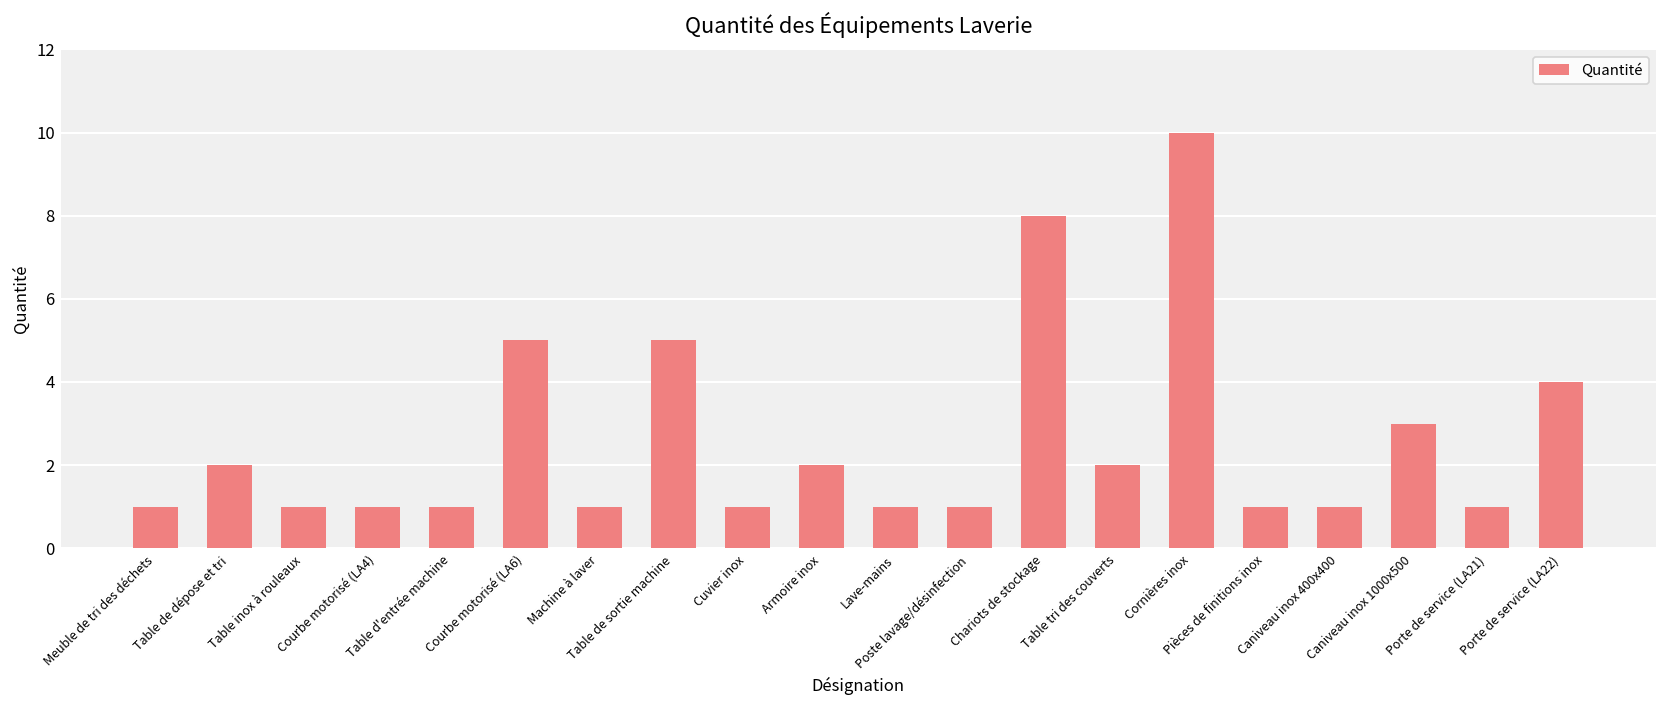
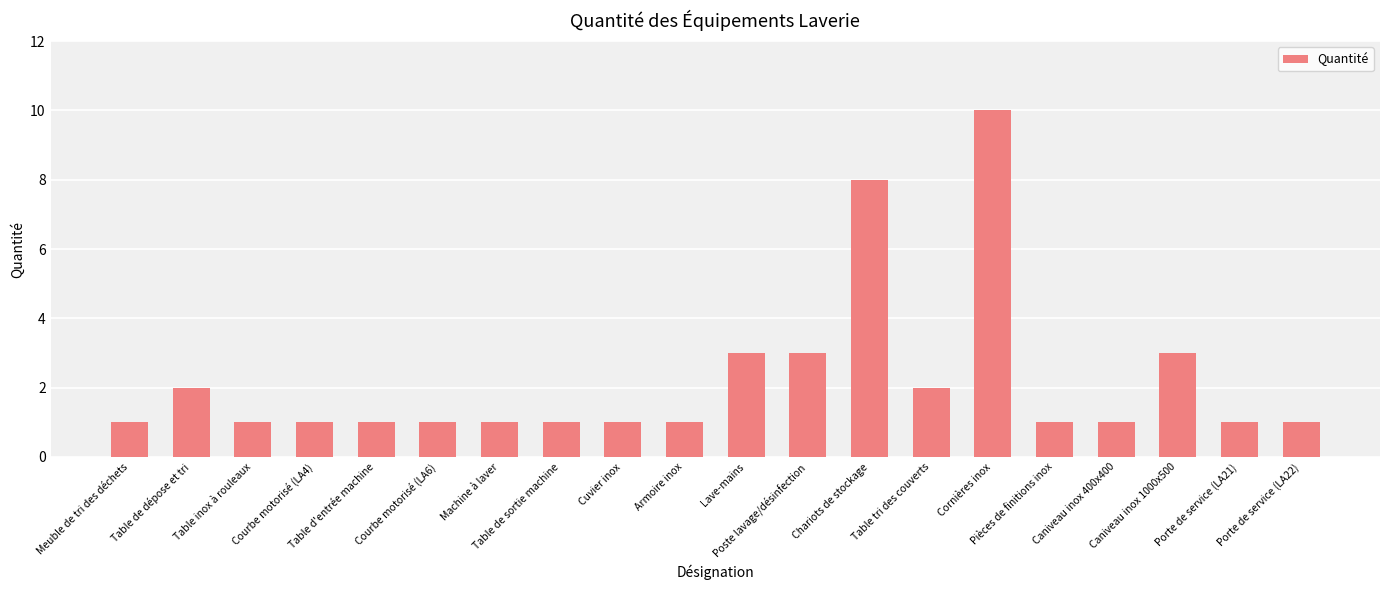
Courbe motorisé (LA6): 5 -> 1
Table de sortie machine: 5 -> 1
Armoire inox: 2 -> 1
Lave-mains: 1 -> 3
Poste lavage/désinfection: 1 -> 3
Porte de service (LA22): 4 -> 1
